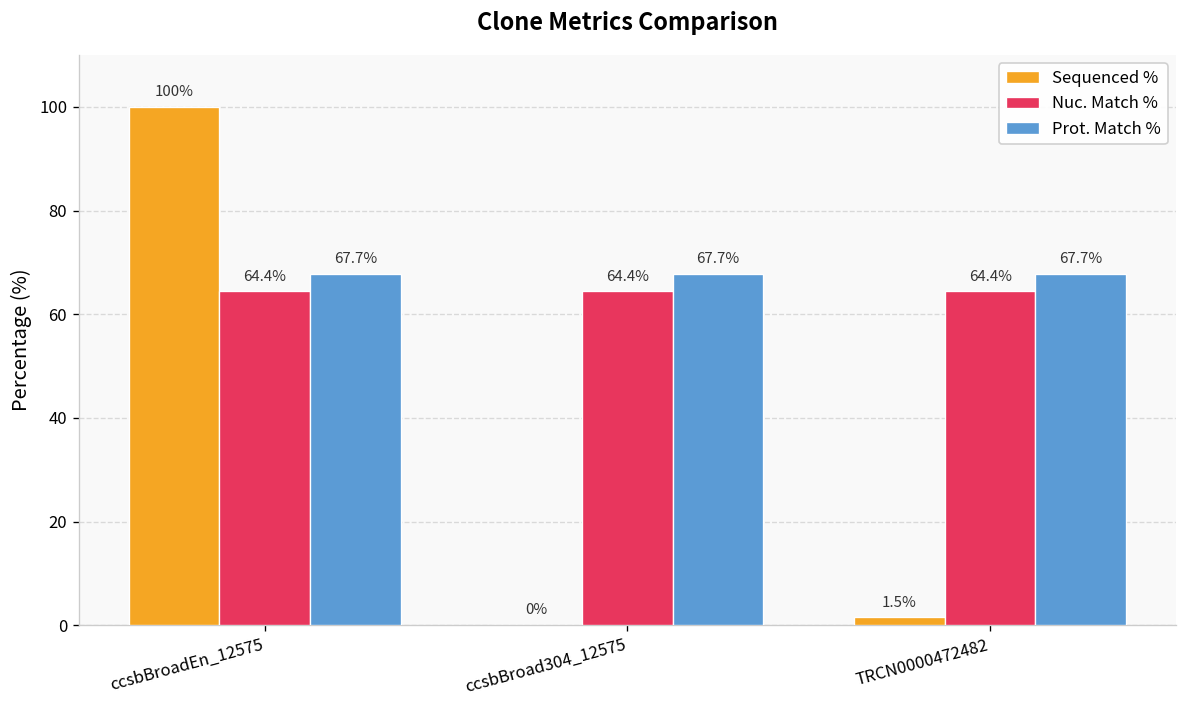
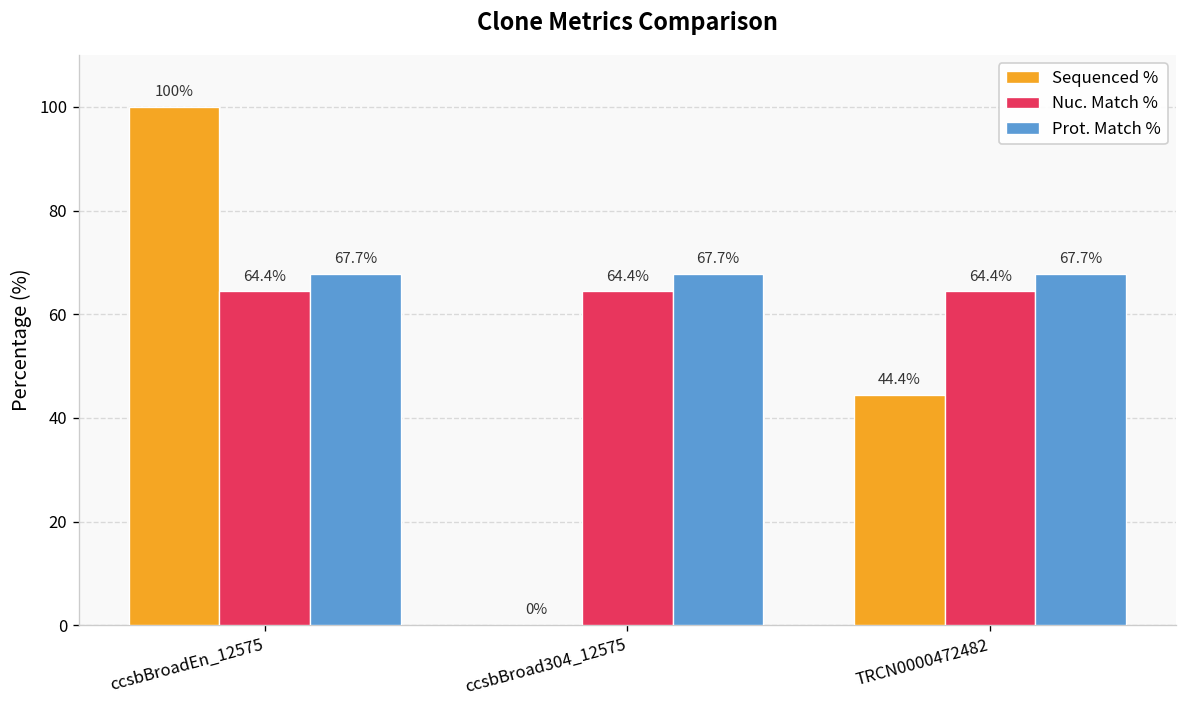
Sequenced %, TRCN0000472482: 1.5% -> 44.4%
